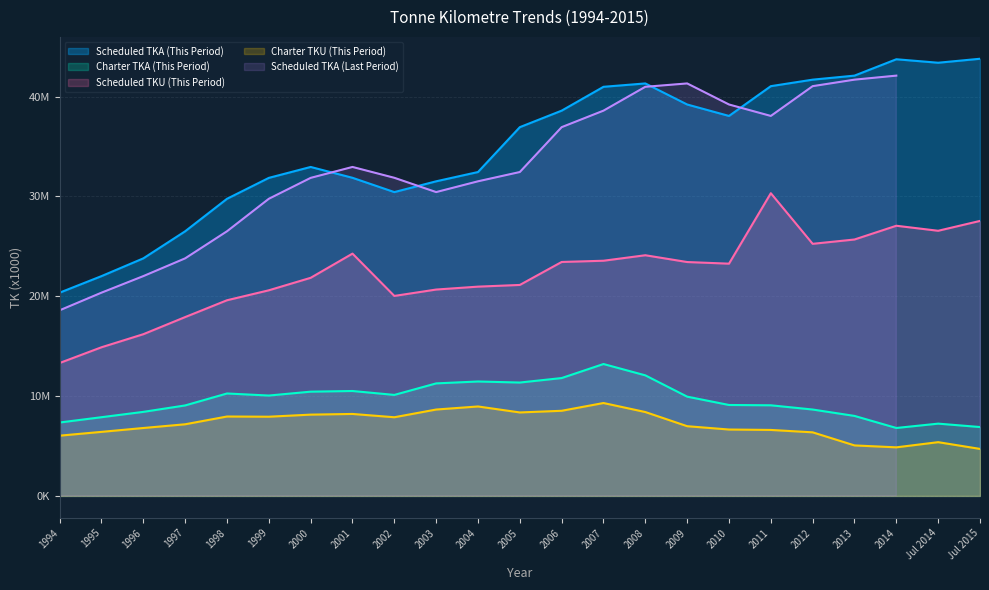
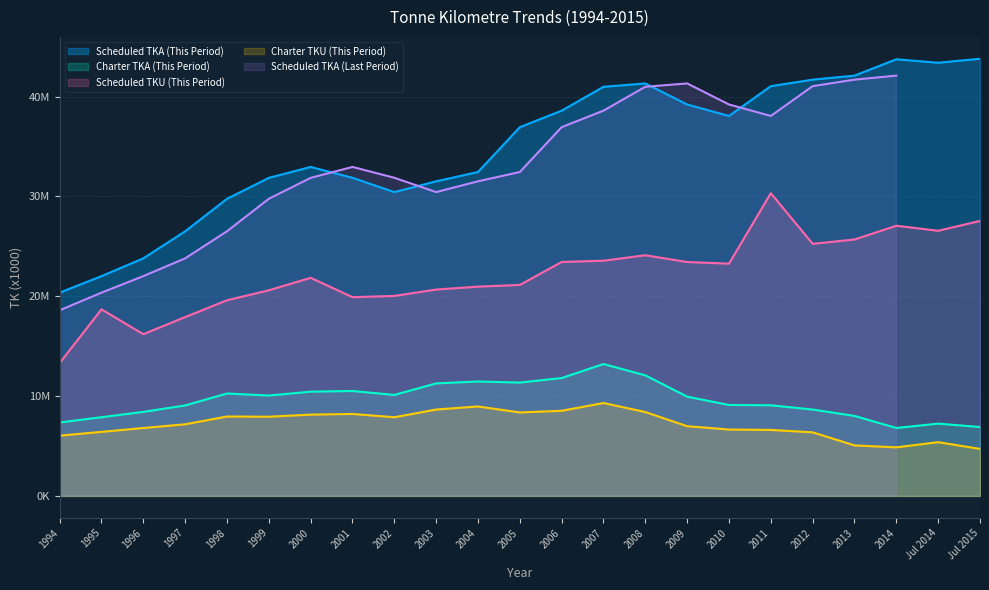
Scheduled TKU (This Period), 1995: 15000000 -> 19000000
Scheduled TKU (This Period), 2001: 24000000 -> 20000000
